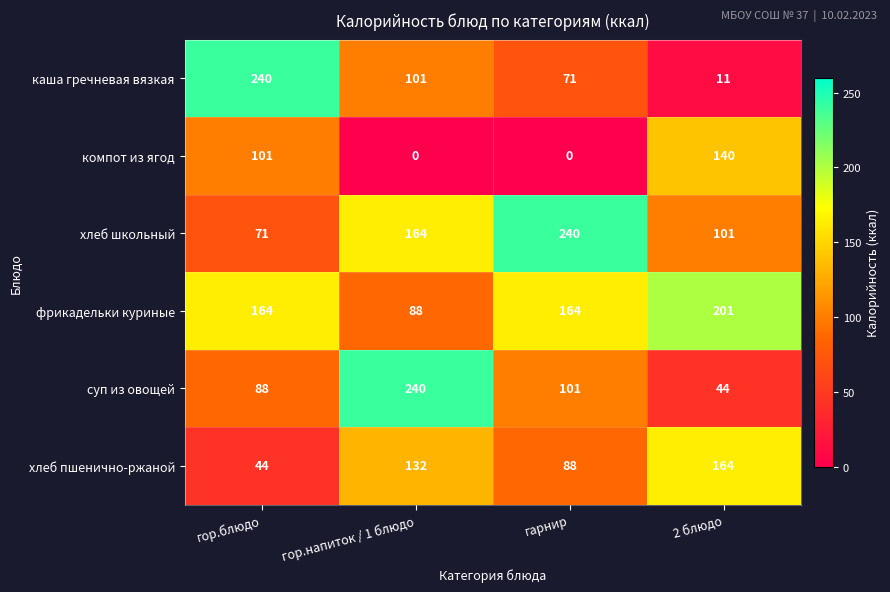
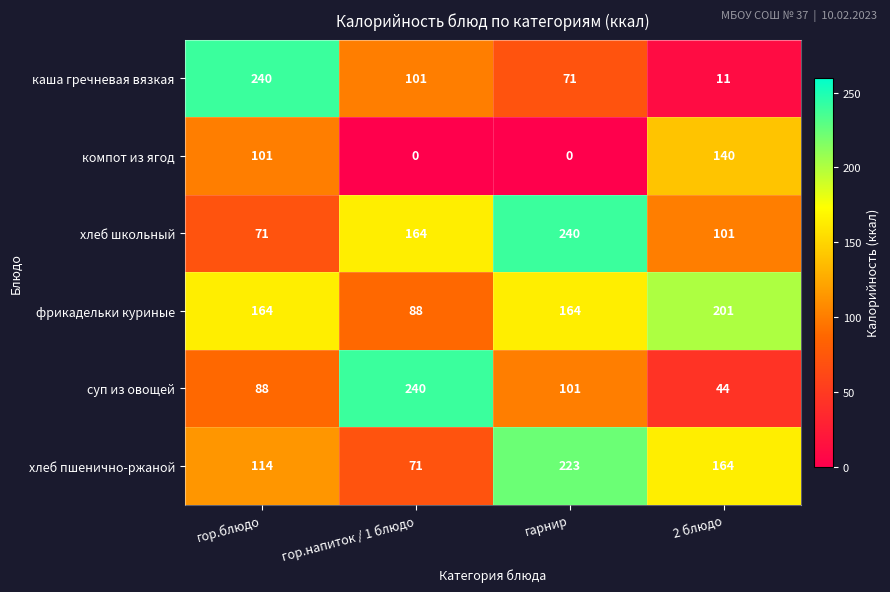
хлеб пшенично-ржаной, гор.блюдо: 44 -> 114
хлеб пшенично-ржаной, гор.напиток / 1 блюдо: 132 -> 71
хлеб пшенично-ржаной, гарнир: 88 -> 223
